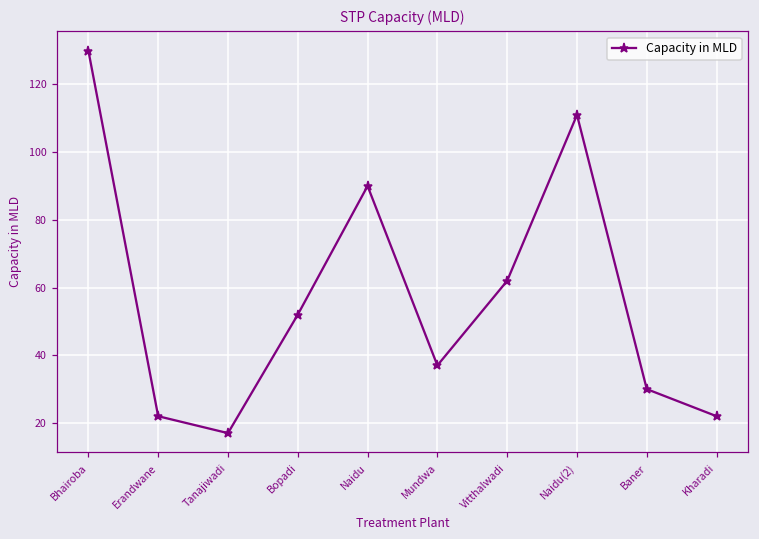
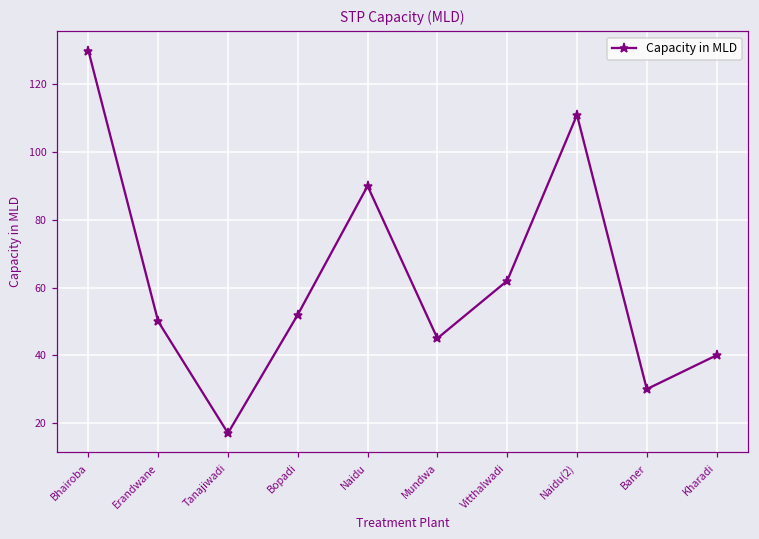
Erandwane: 22 -> 50
Mundwa: 37 -> 45
Kharadi: 22 -> 40
